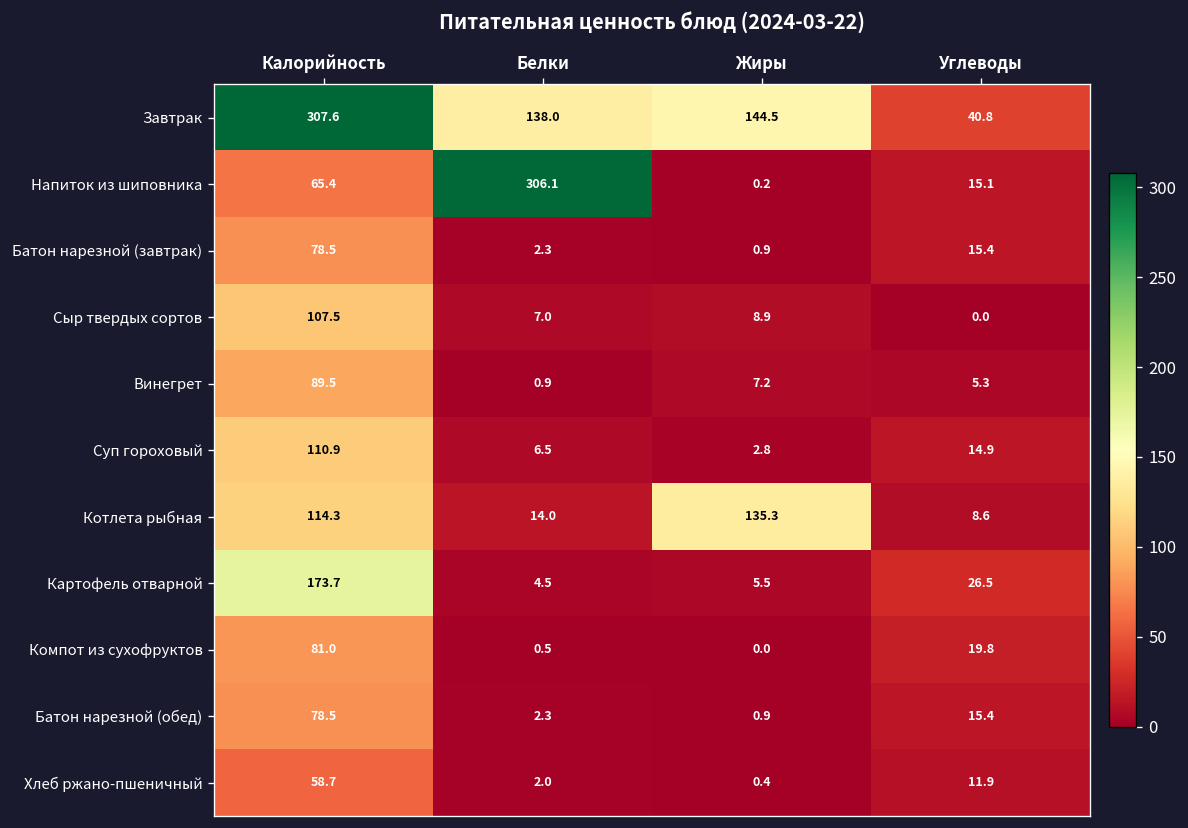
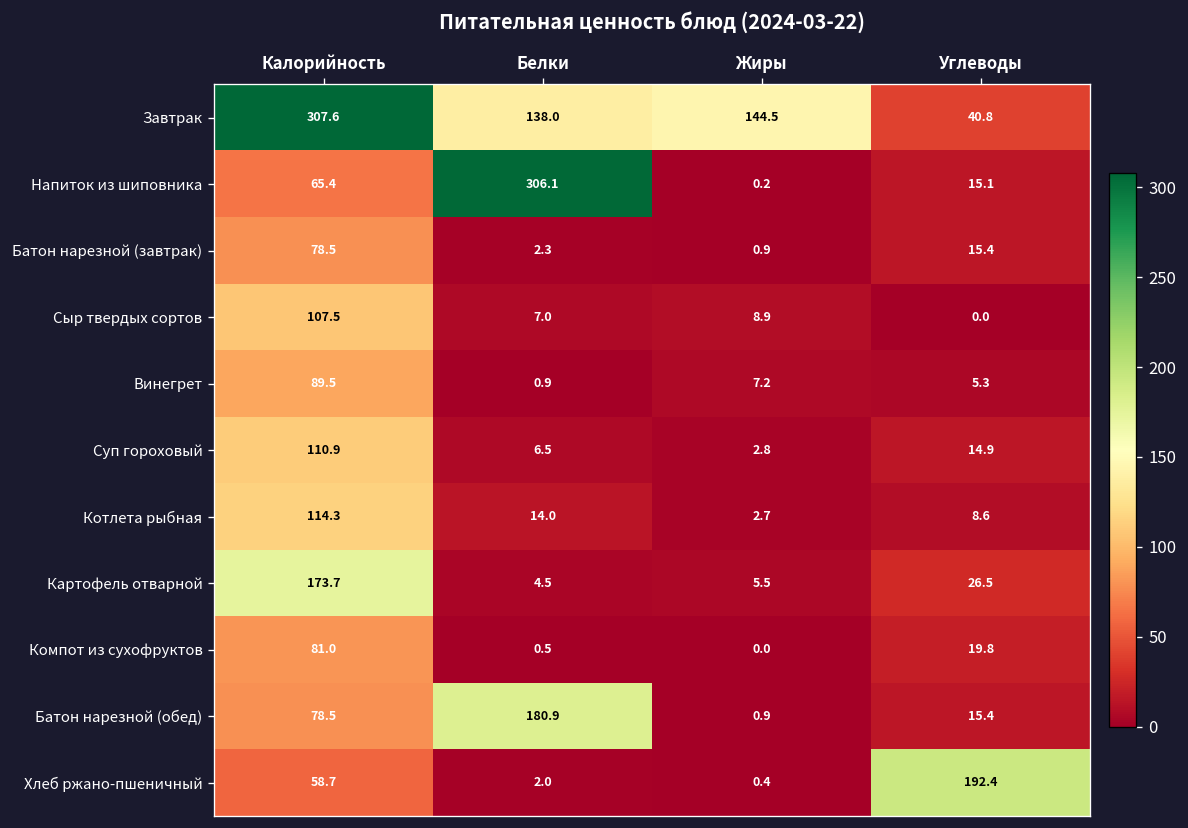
Котлета рыбная, Жиры: 135.3 -> 2.7
Батон нарезной (обед), Белки: 2.3 -> 180.9
Хлеб ржано-пшеничный, Углеводы: 11.9 -> 192.4
